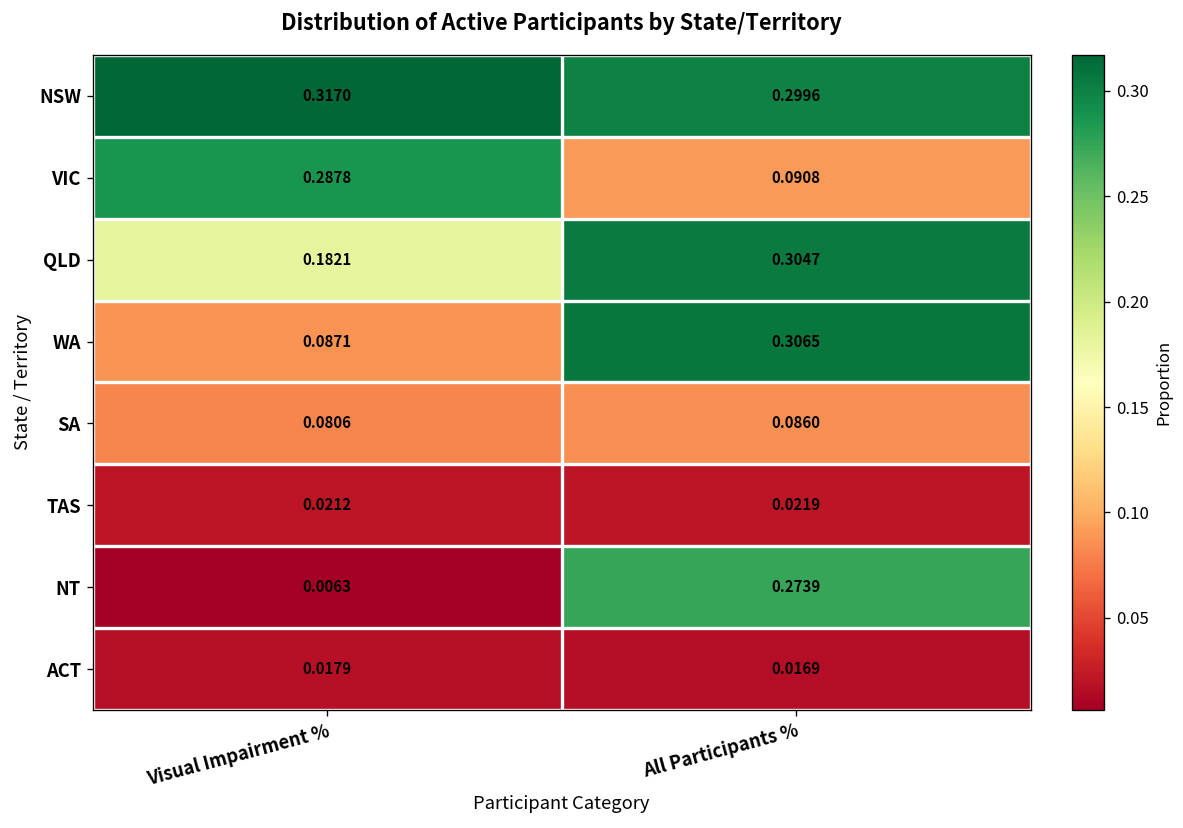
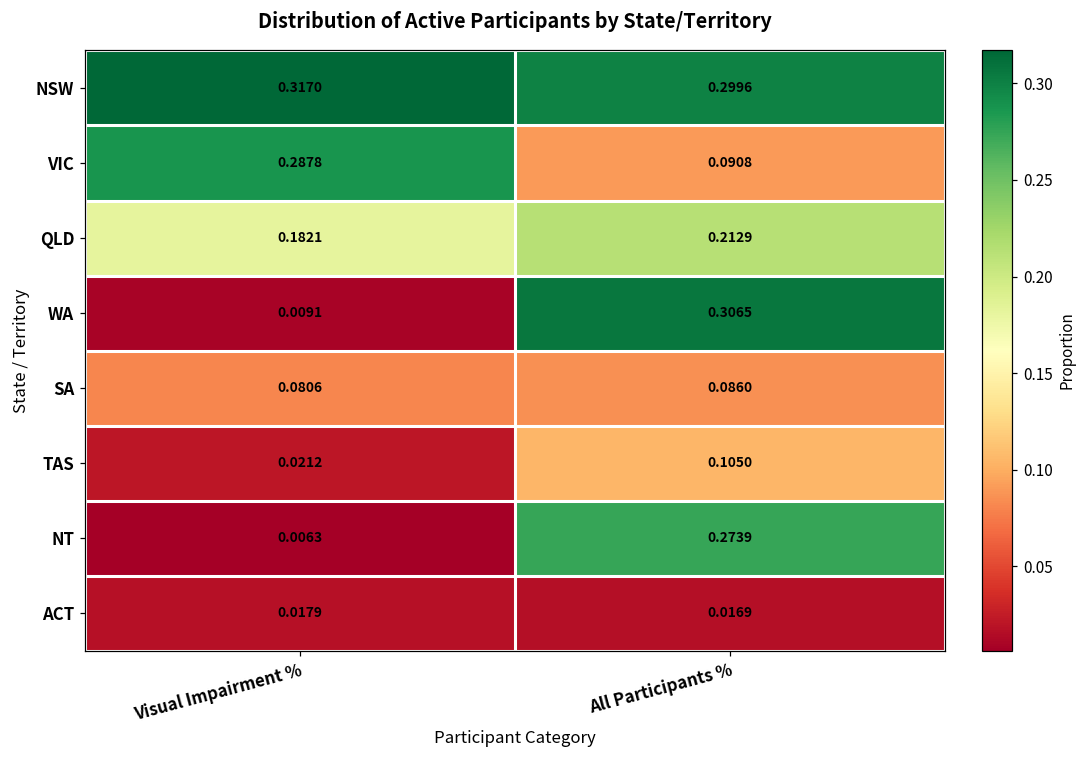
QLD, All Participants %: 0.3047 -> 0.2129
WA, Visual Impairment %: 0.0871 -> 0.0091
TAS, All Participants %: 0.0219 -> 0.1050
